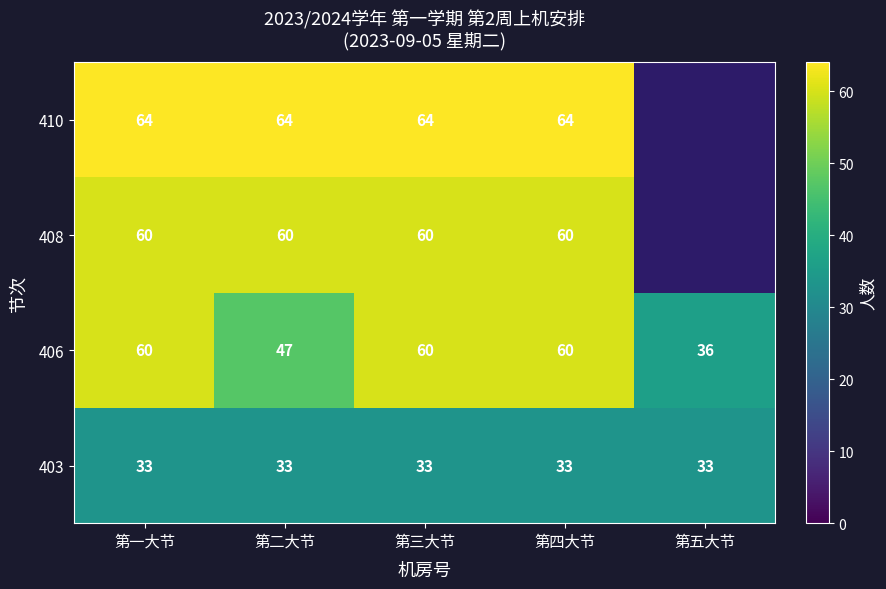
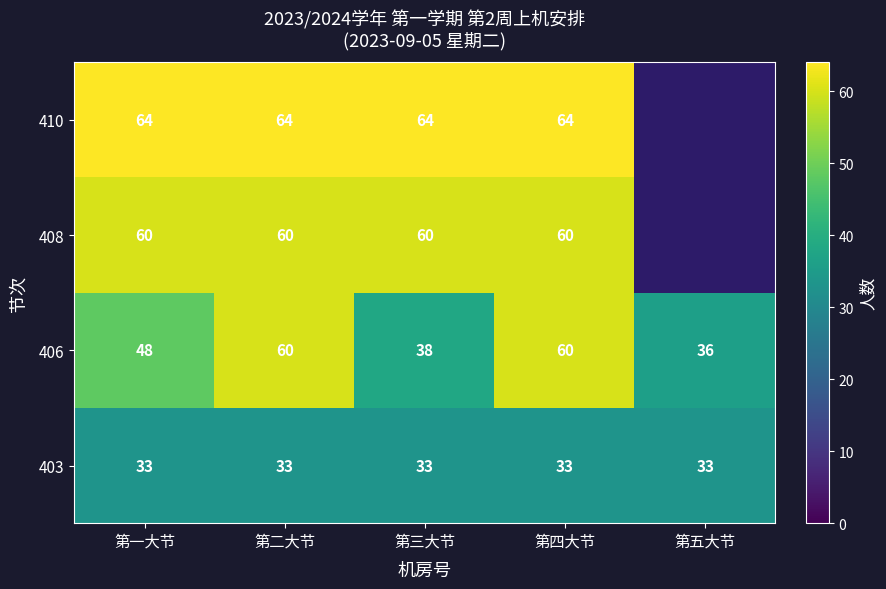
406, 第一大节: 60 -> 48
406, 第二大节: 47 -> 60
406, 第三大节: 60 -> 38
